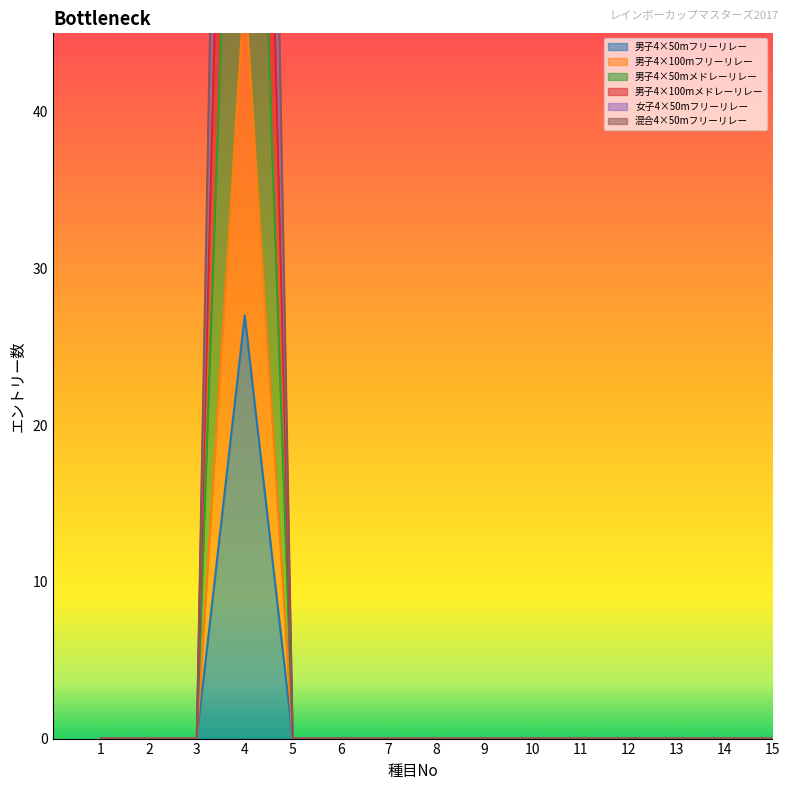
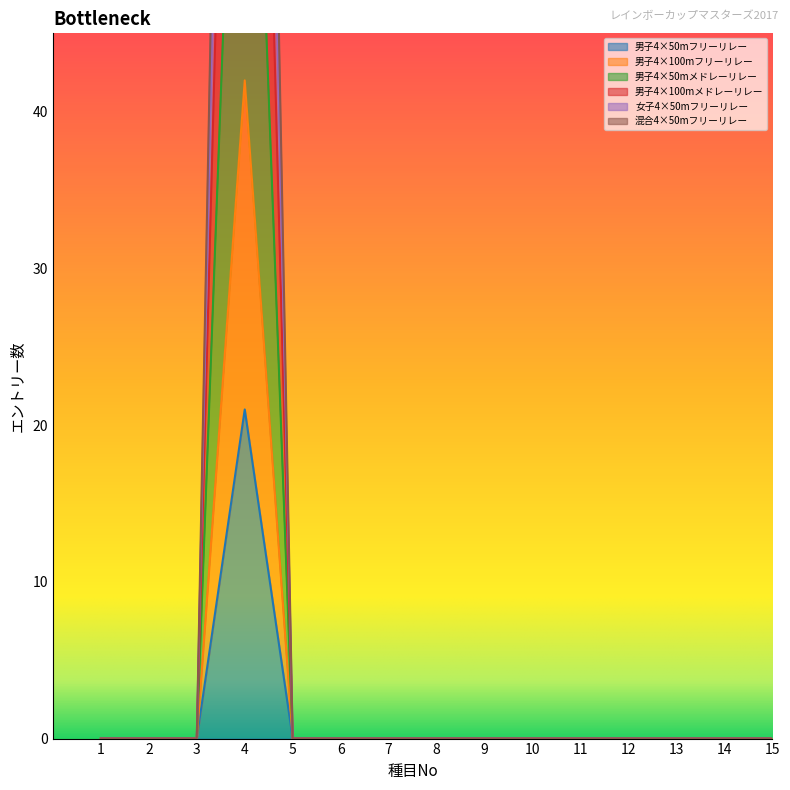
男子4×50mフリーリレー, 4: 27 -> 21
